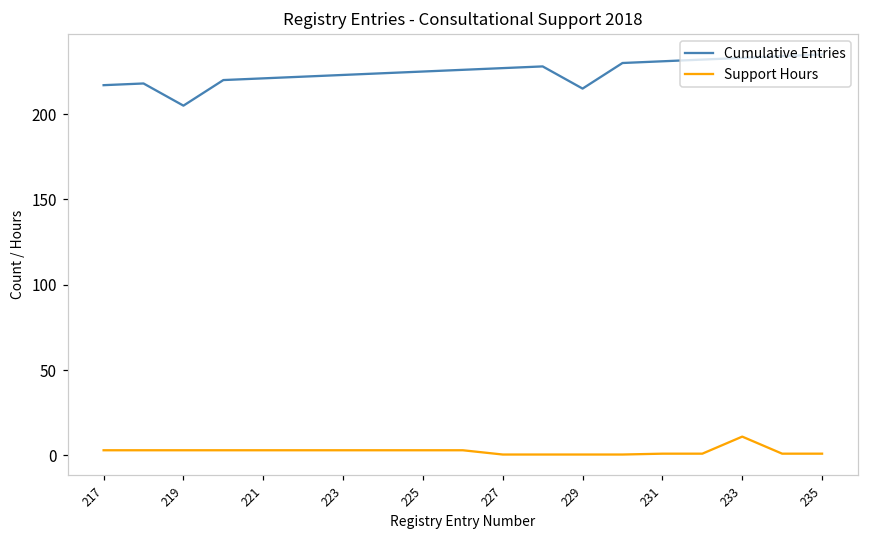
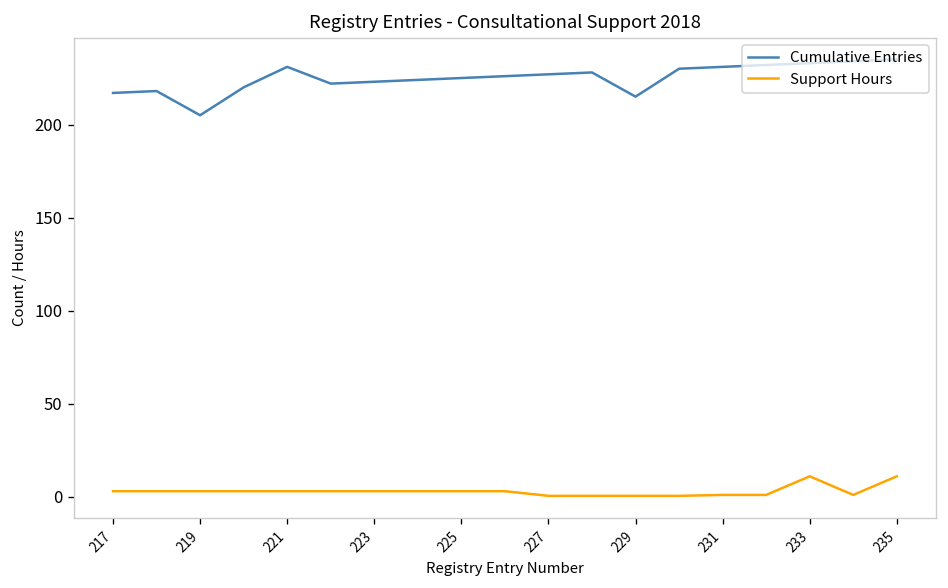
Cumulative Entries, 221: 221 -> 231
Support Hours, 235: 1 -> 11
